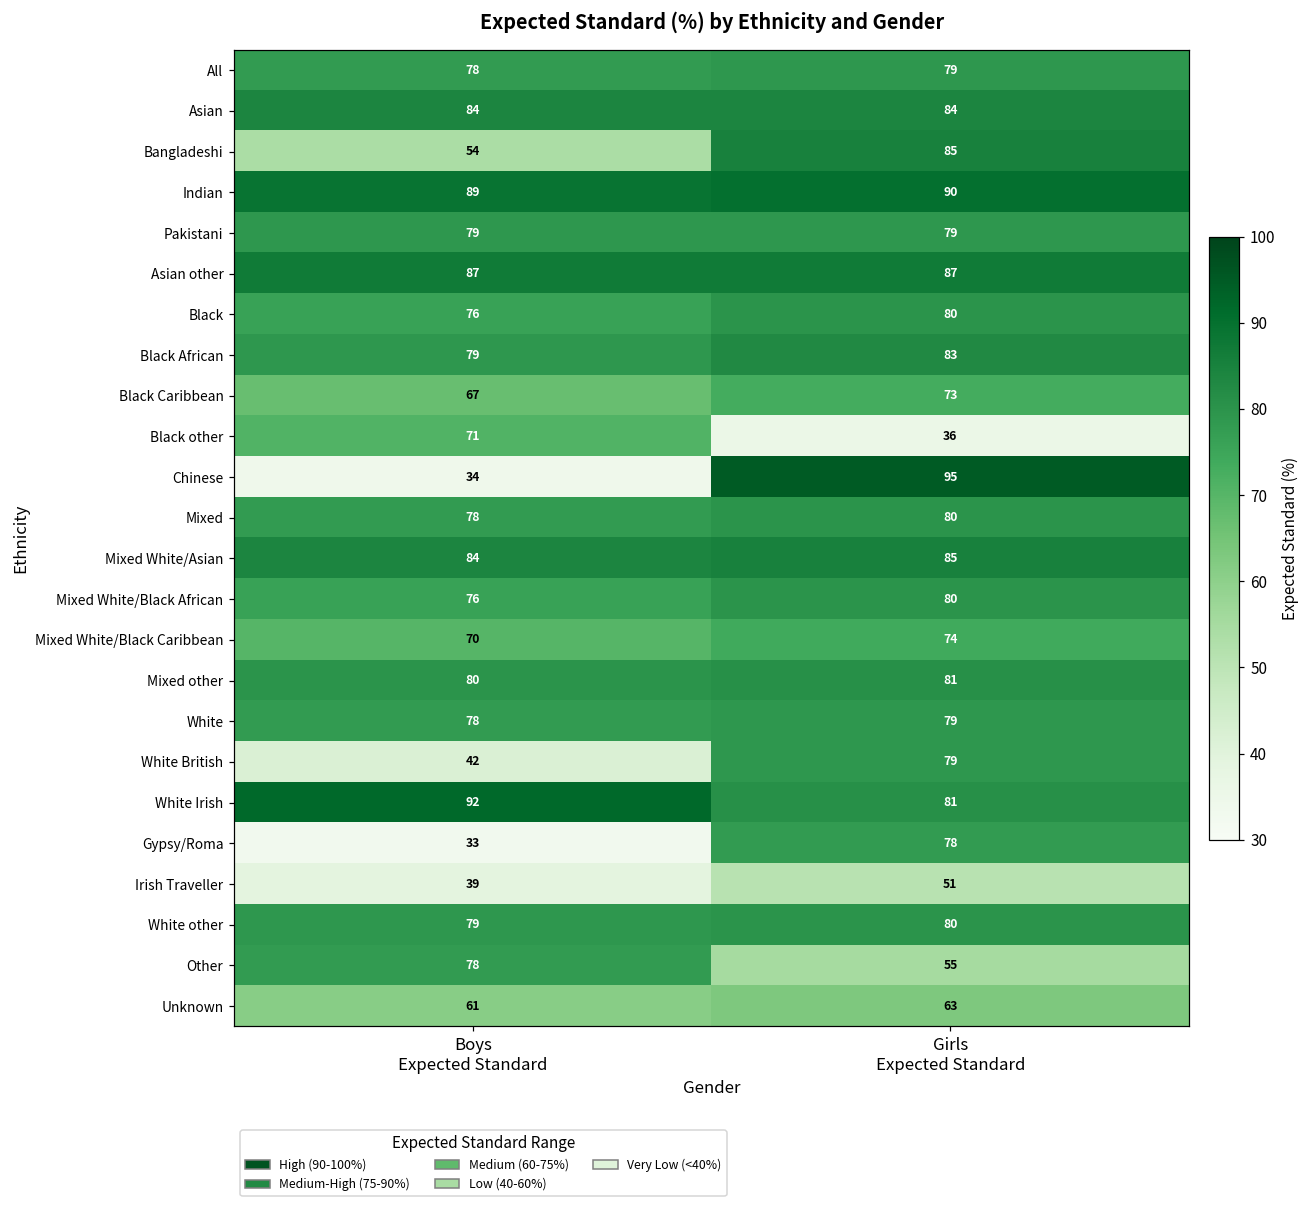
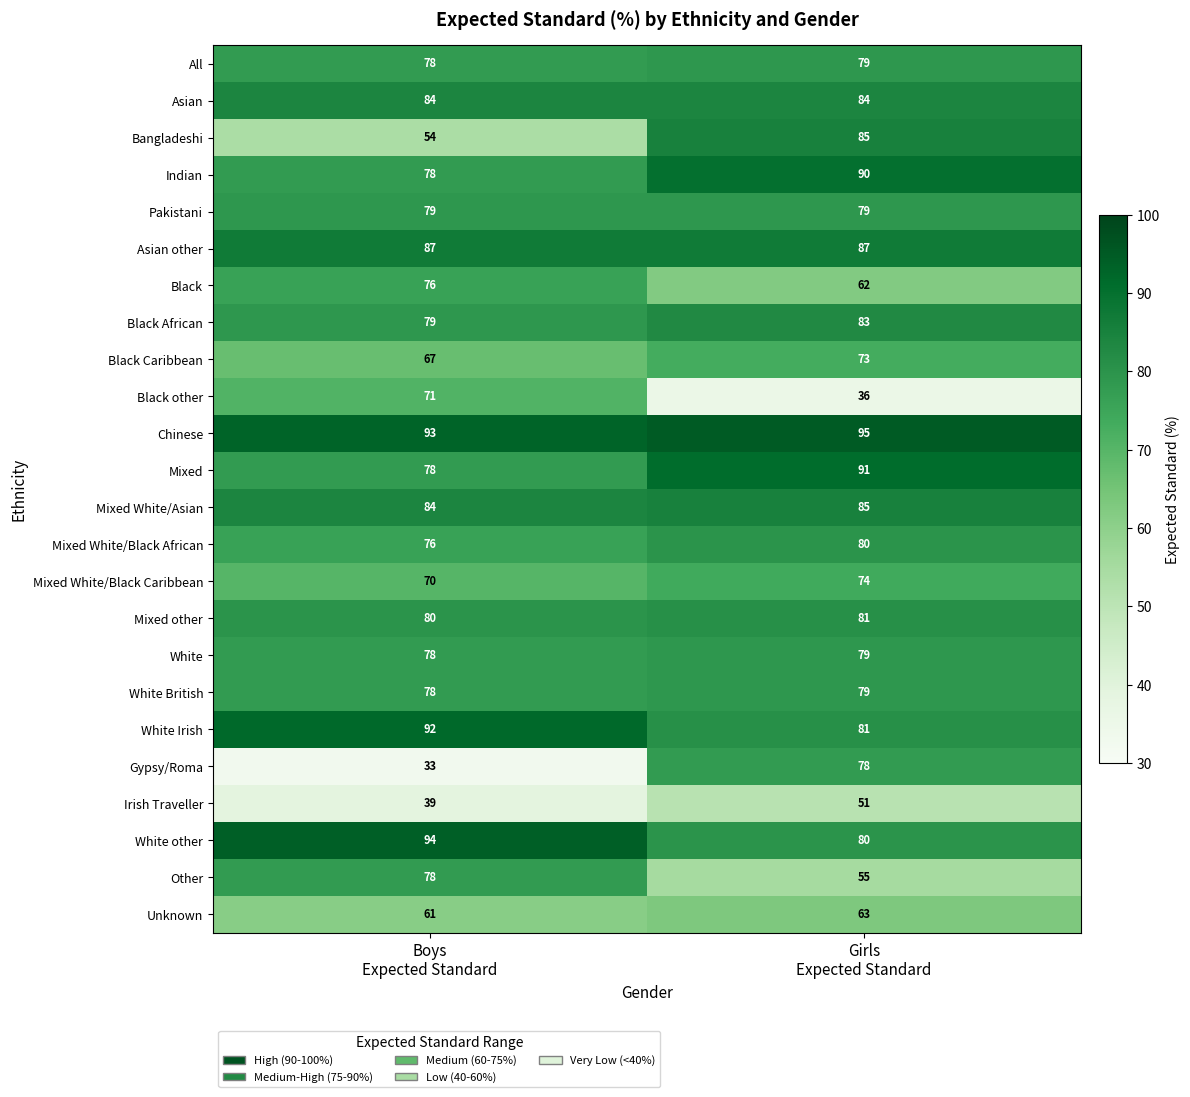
Indian, Boys Expected Standard: 89 -> 78
Black, Girls Expected Standard: 80 -> 62
Chinese, Boys Expected Standard: 34 -> 93
Mixed, Girls Expected Standard: 80 -> 91
White British, Boys Expected Standard: 42 -> 78
White other, Boys Expected Standard: 79 -> 94
